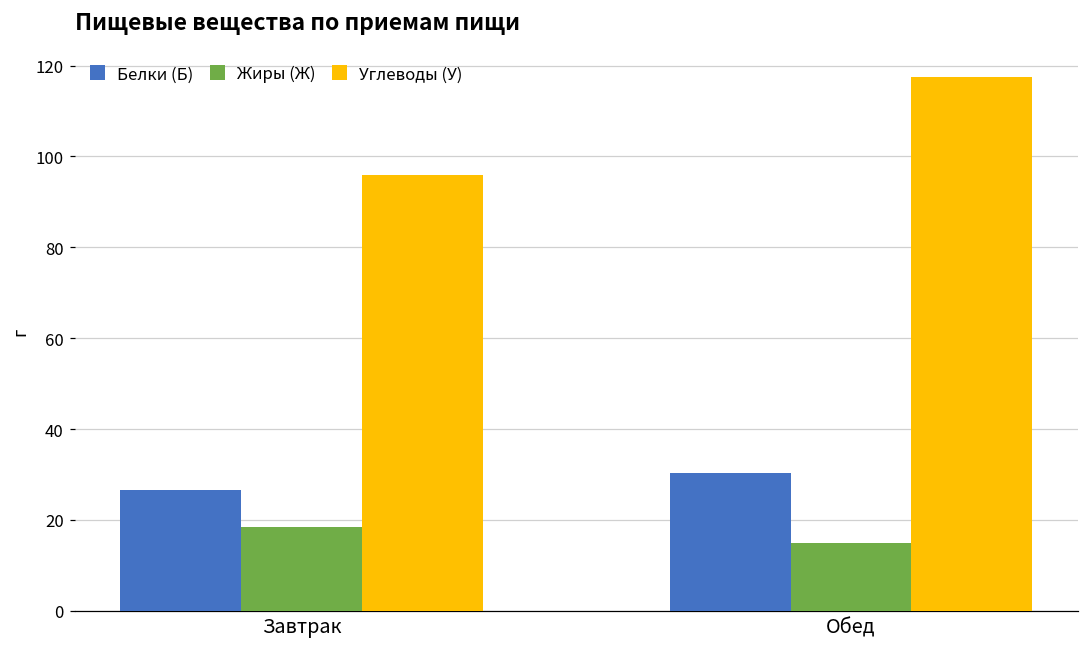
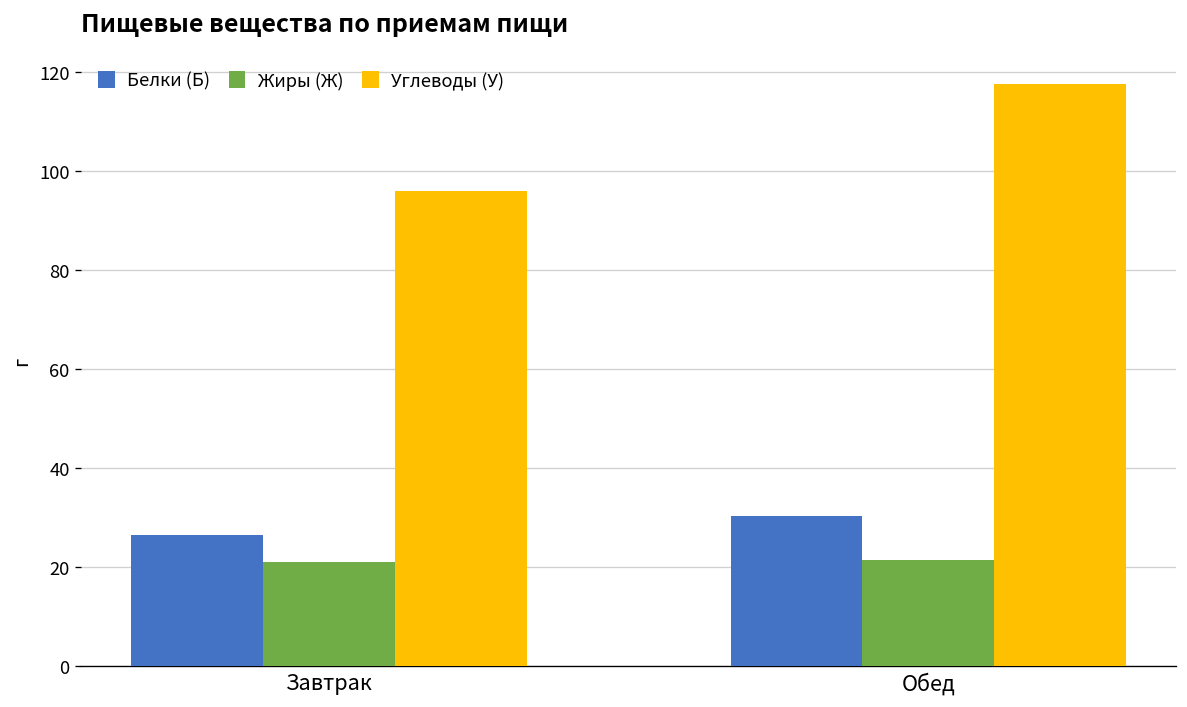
Жиры (Ж), Завтрак: 18 -> 21
Жиры (Ж), Обед: 15 -> 22
